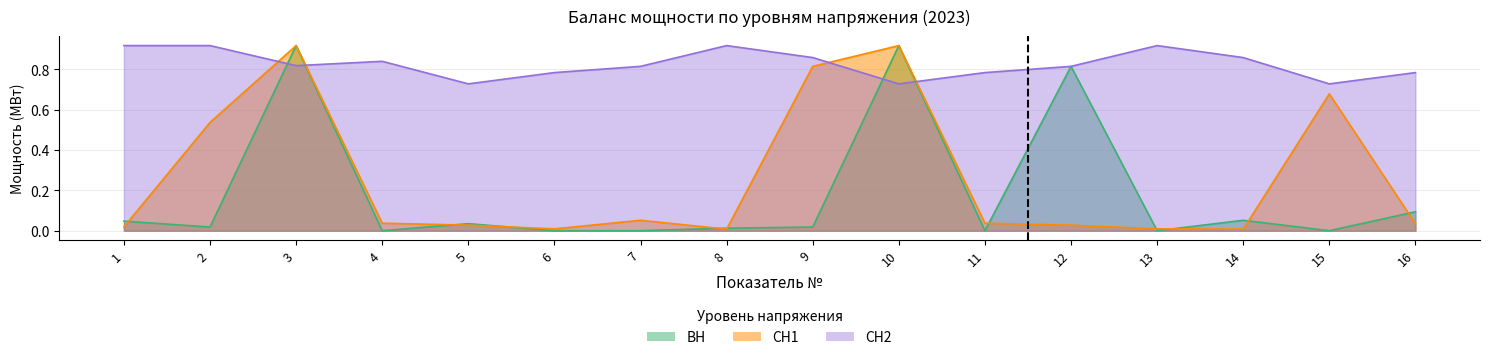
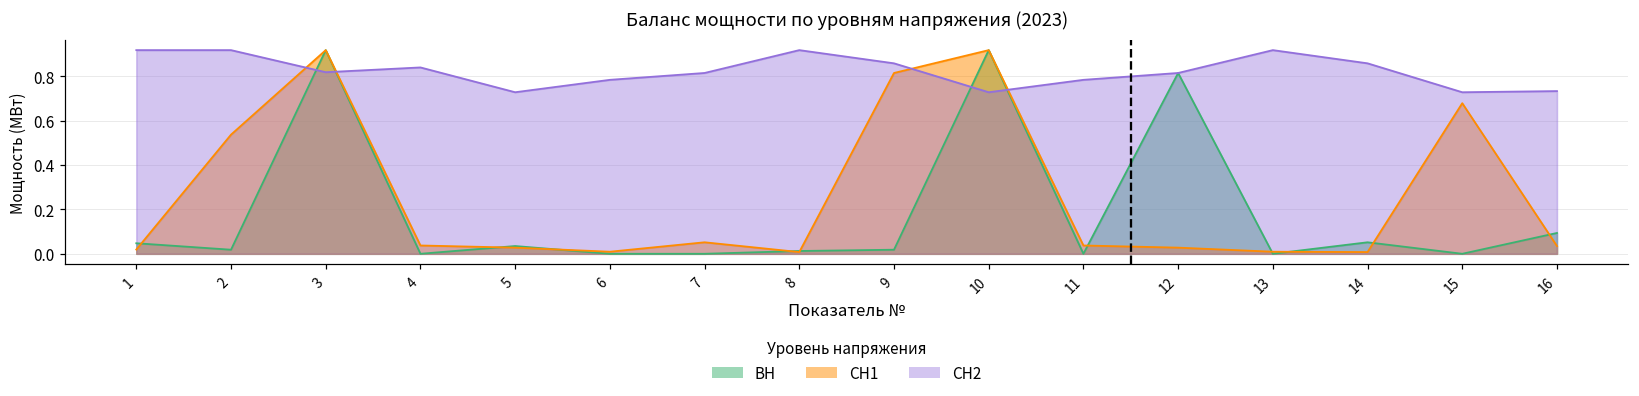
СН2, 16: 0.78 -> 0.73
